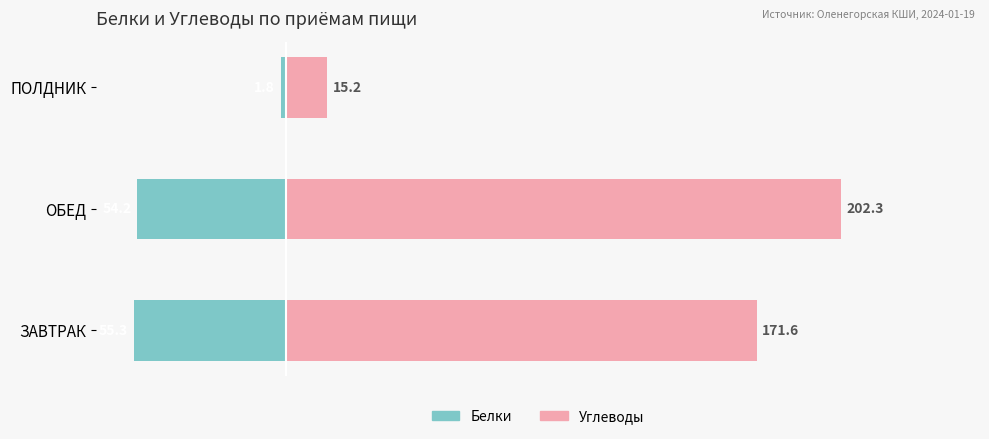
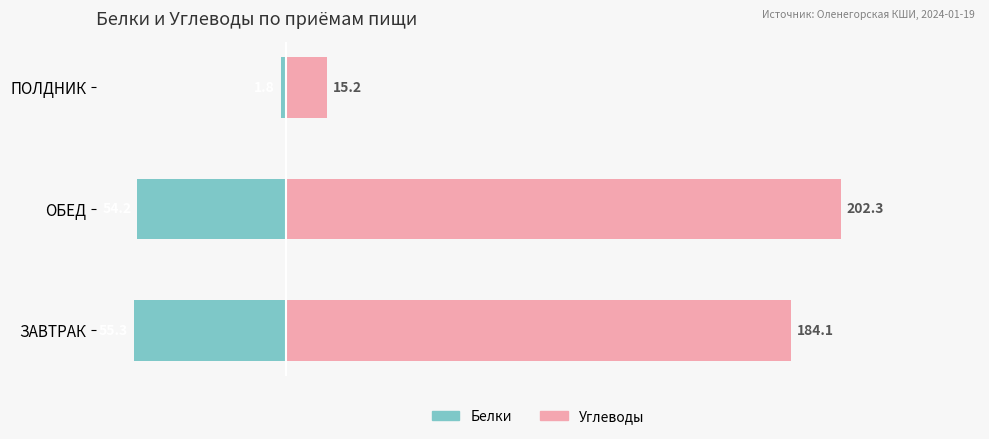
Углеводы, ЗАВТРАК: 171.6 -> 184.1
